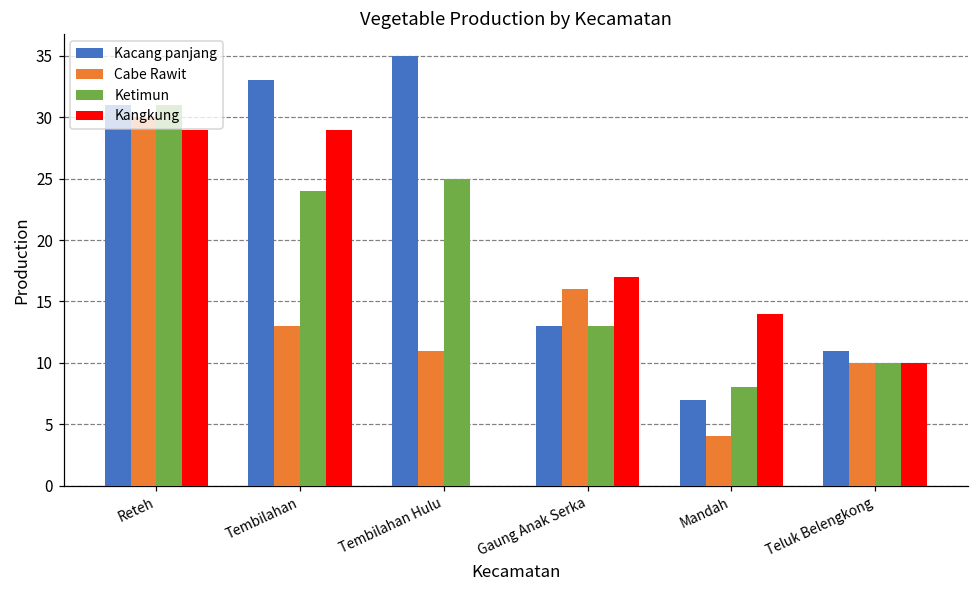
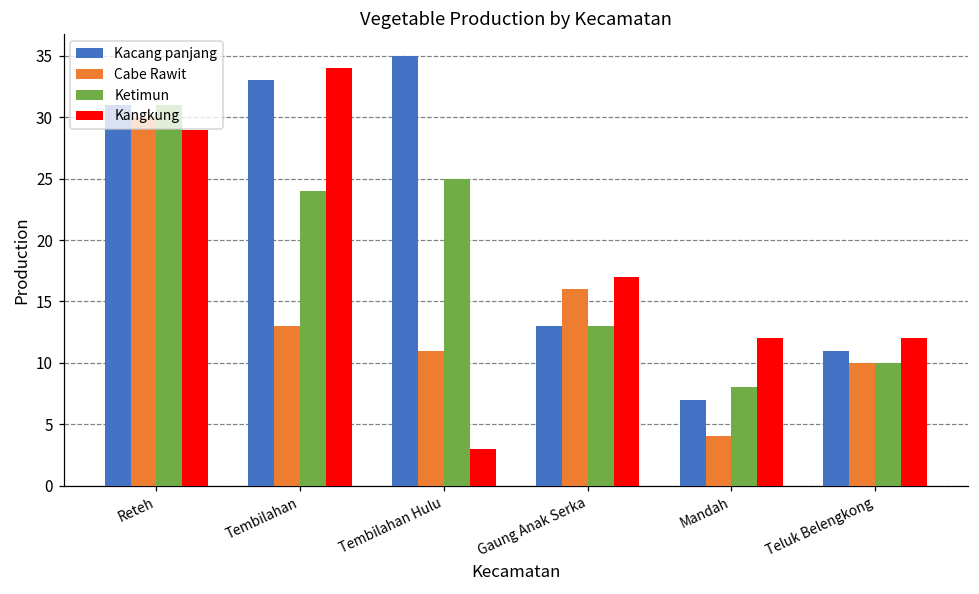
Kangkung, Tembilahan: 29 -> 34
Kangkung, Tembilahan Hulu: 0 -> 3
Kangkung, Mandah: 14 -> 12
Kangkung, Teluk Belengkong: 10 -> 12
